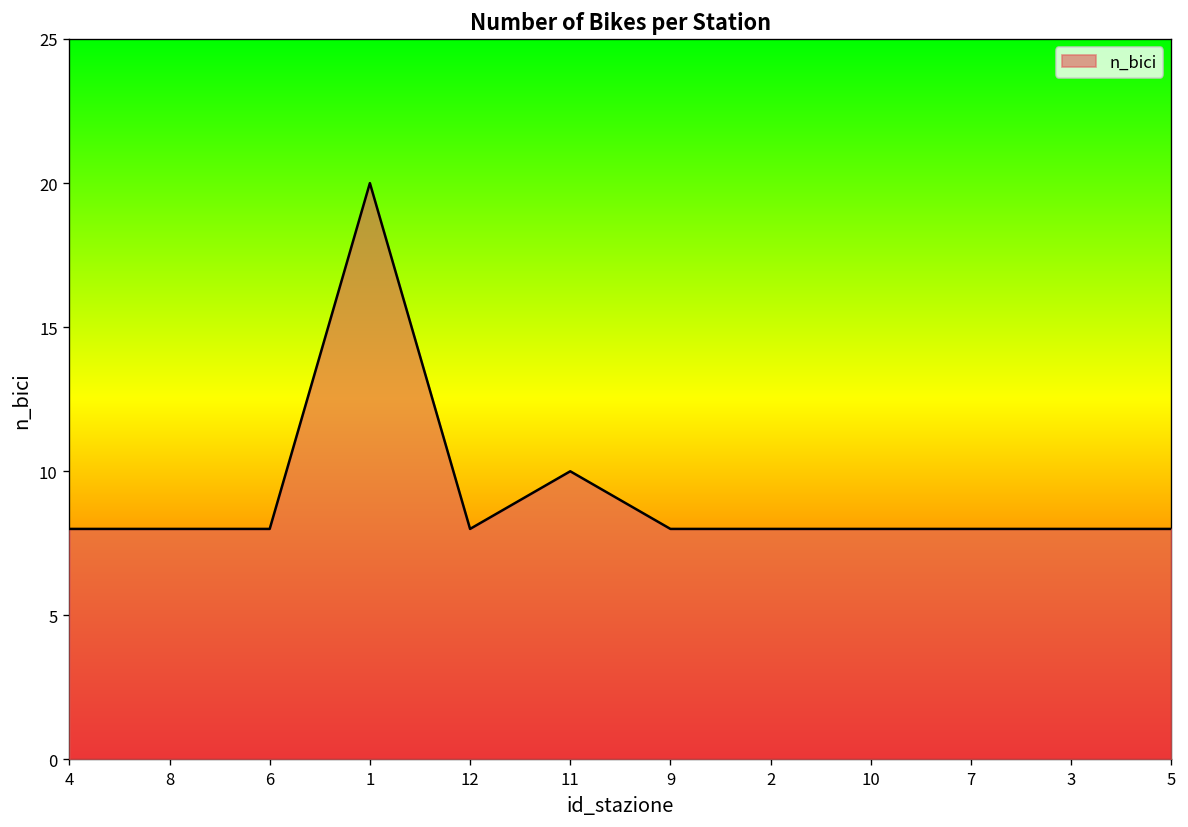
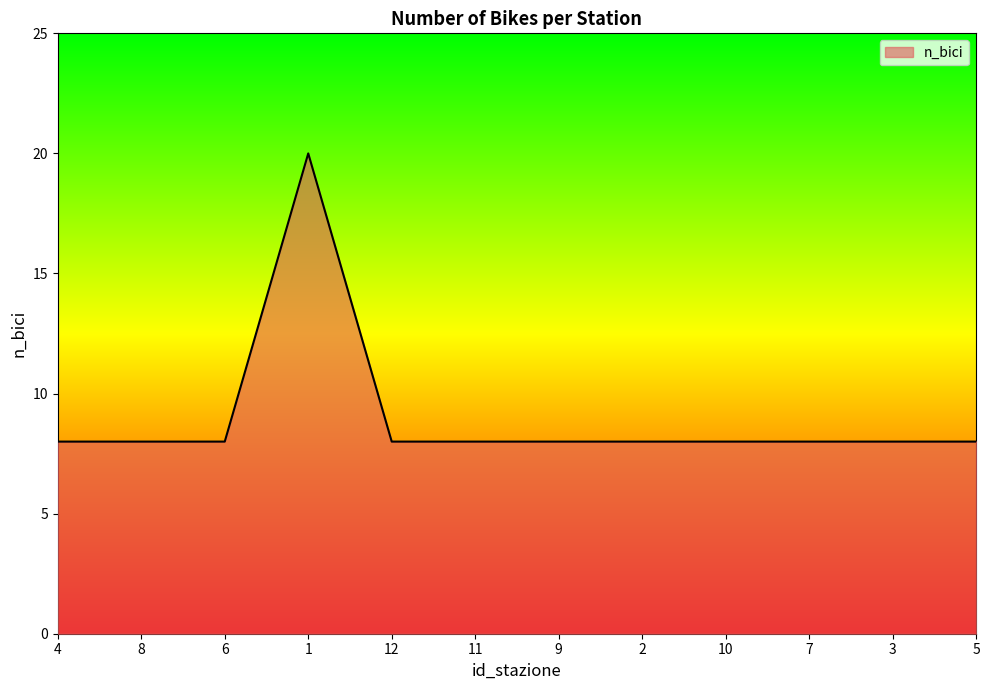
11: 10 -> 8
